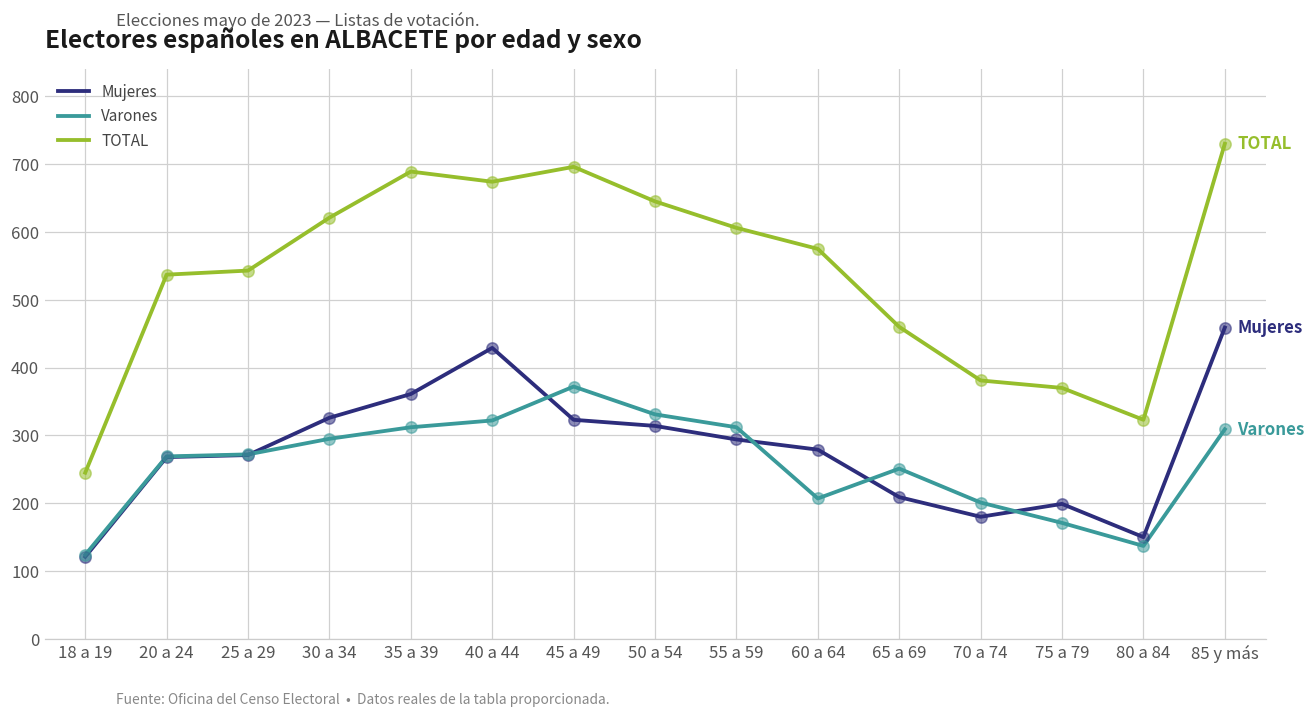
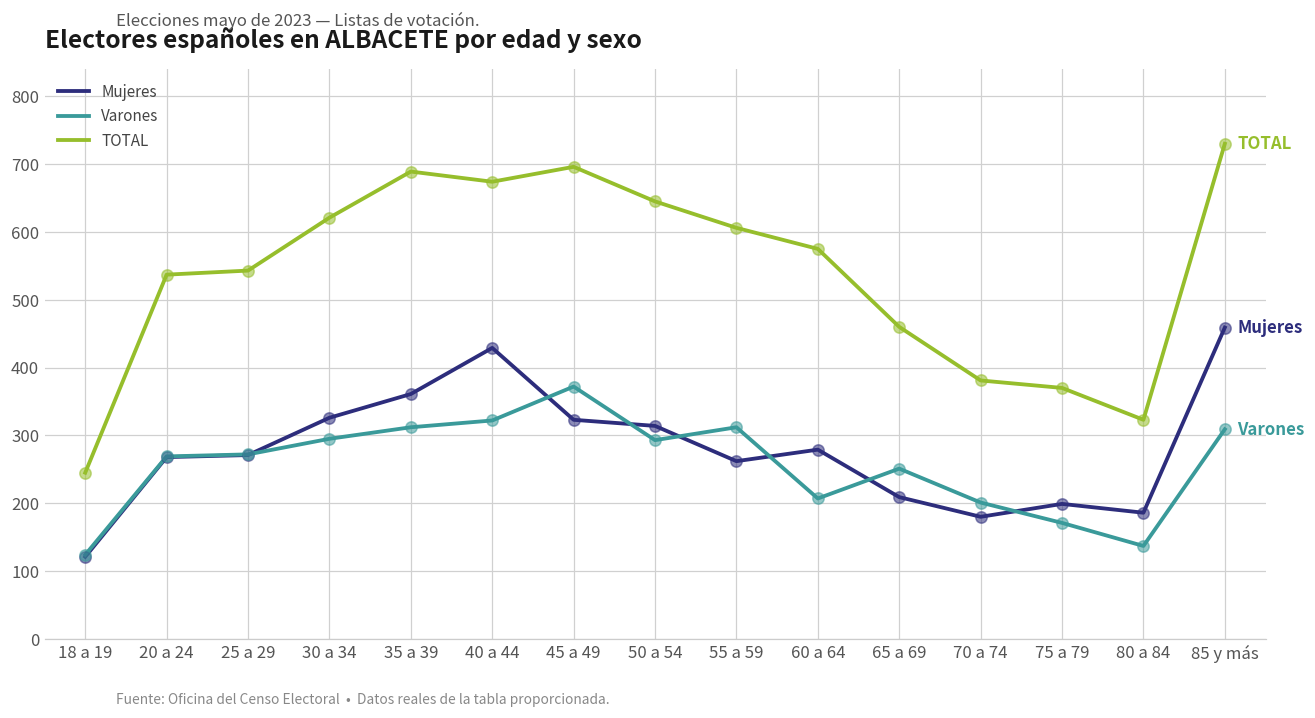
Varones, 50 a 54: 330 -> 290
Mujeres, 55 a 59: 290 -> 260
Mujeres, 80 a 84: 150 -> 190
